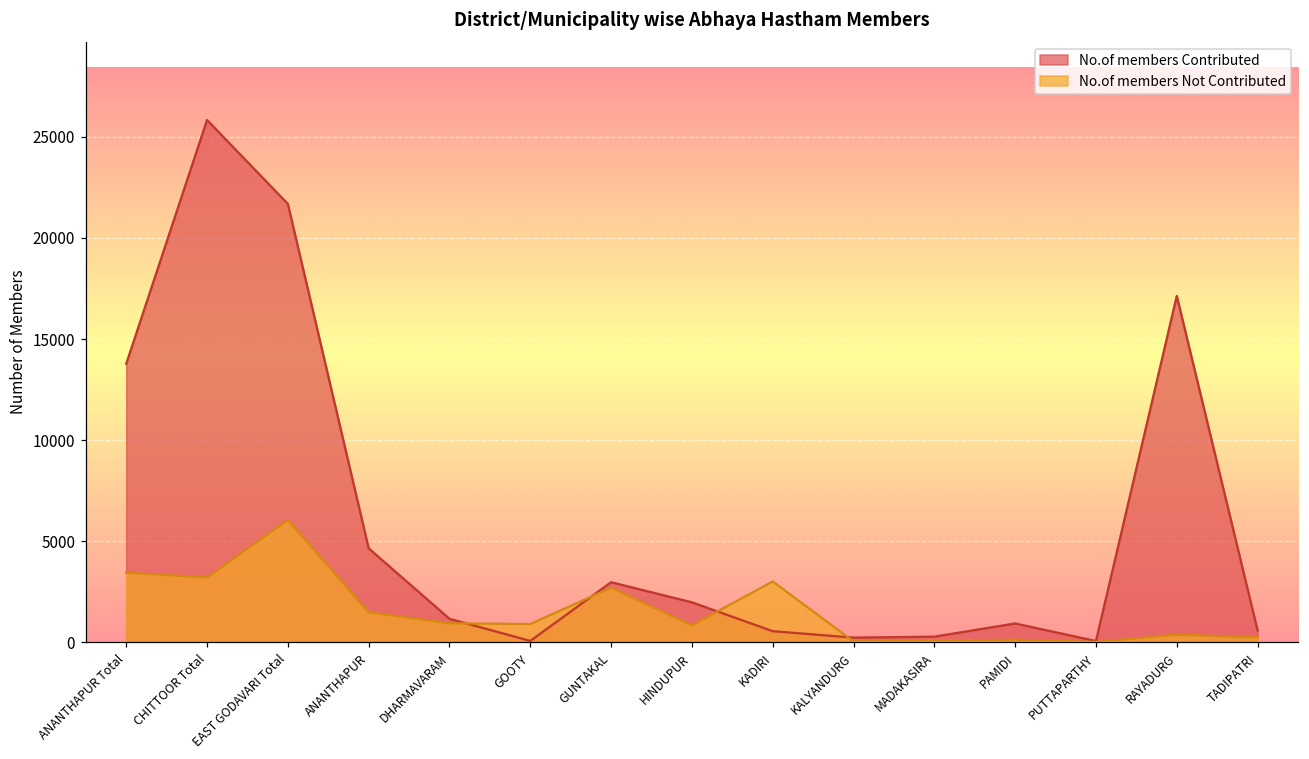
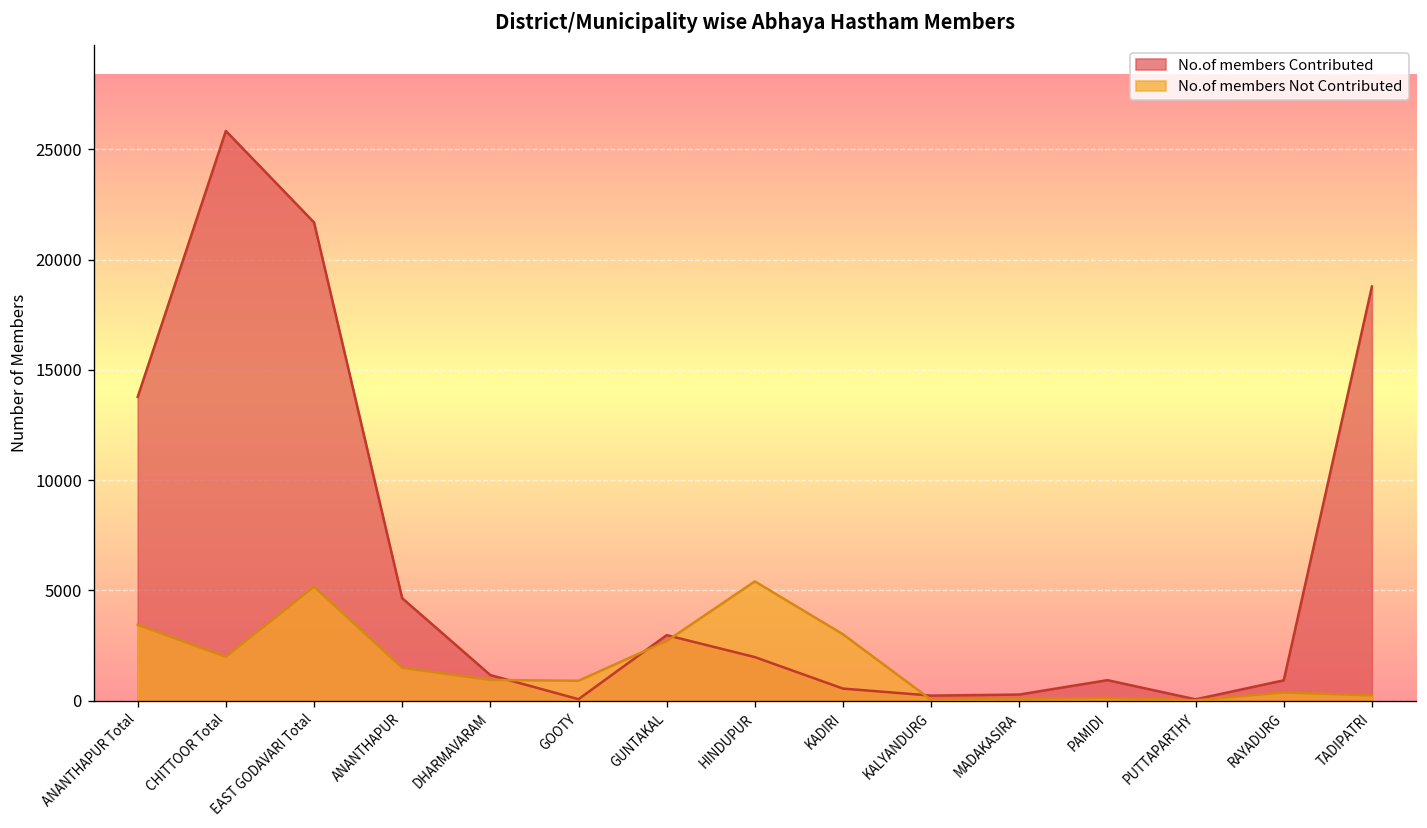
No.of members Not Contributed, CHITTOOR Total: 3200 -> 2000
No.of members Not Contributed, EAST GODAVARI Total: 6000 -> 5200
No.of members Not Contributed, HINDUPUR: 800 -> 5400
No.of members Contributed, RAYADURG: 17100 -> 900
No.of members Contributed, TADIPATRI: 600 -> 18800
